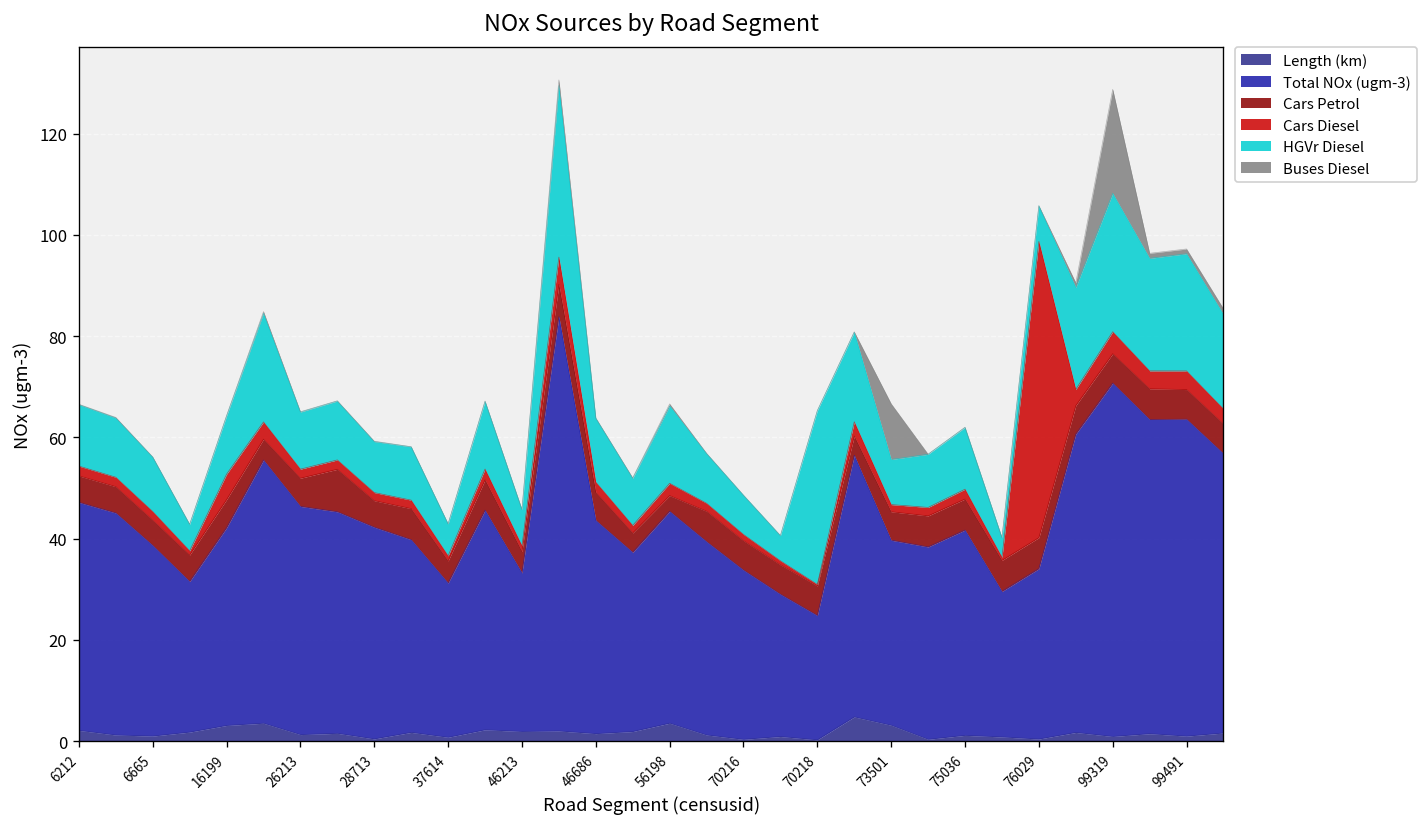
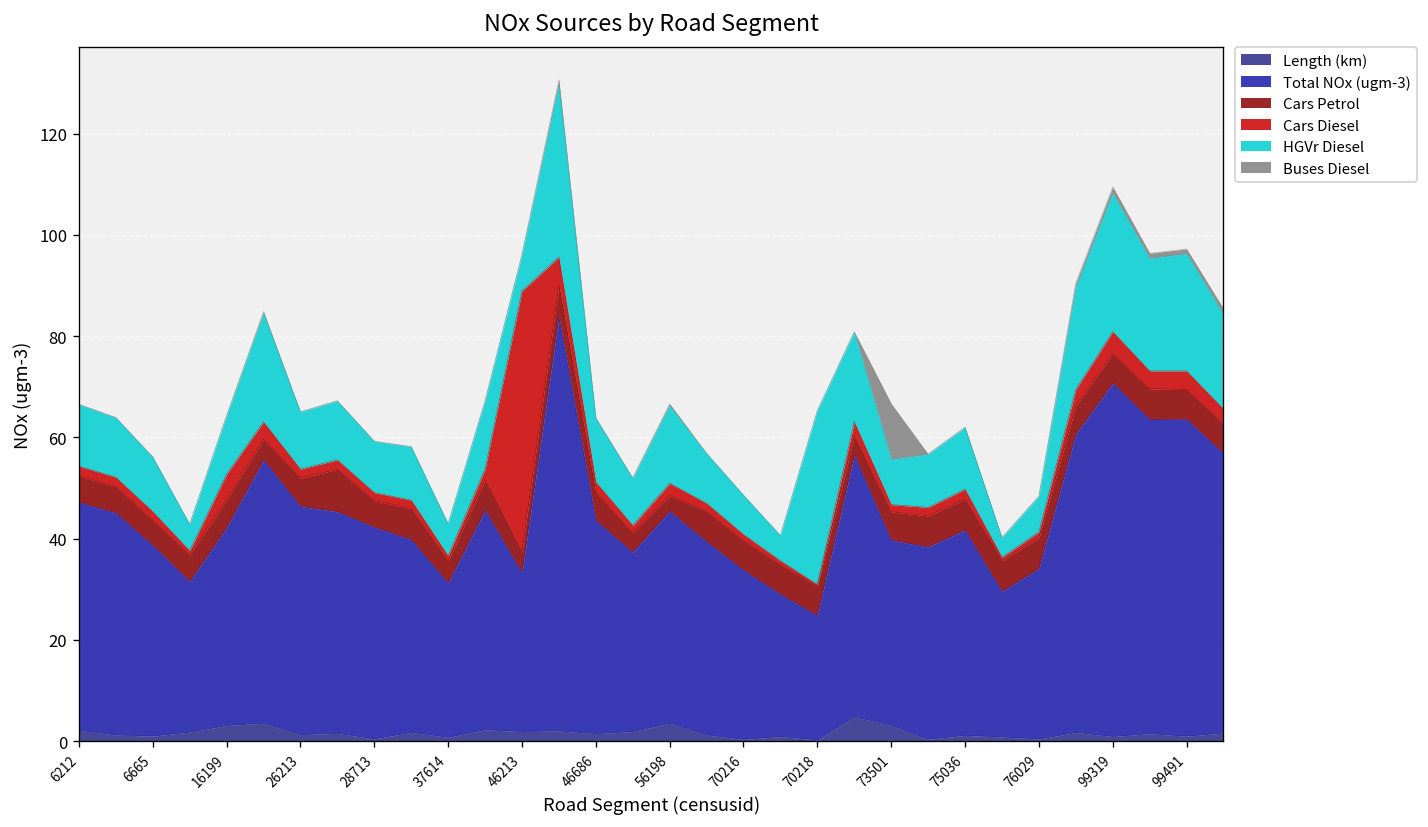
Cars Diesel, 46213: 1 -> 51
Cars Diesel, 76029: 59 -> 1
Buses Diesel, 99319: 21 -> 1
